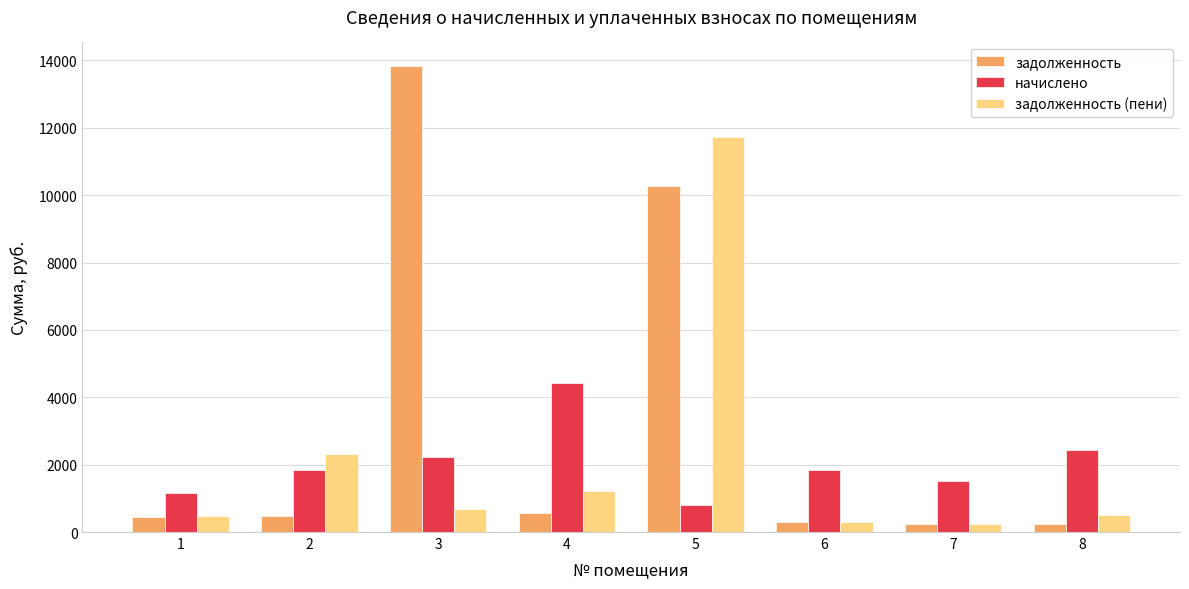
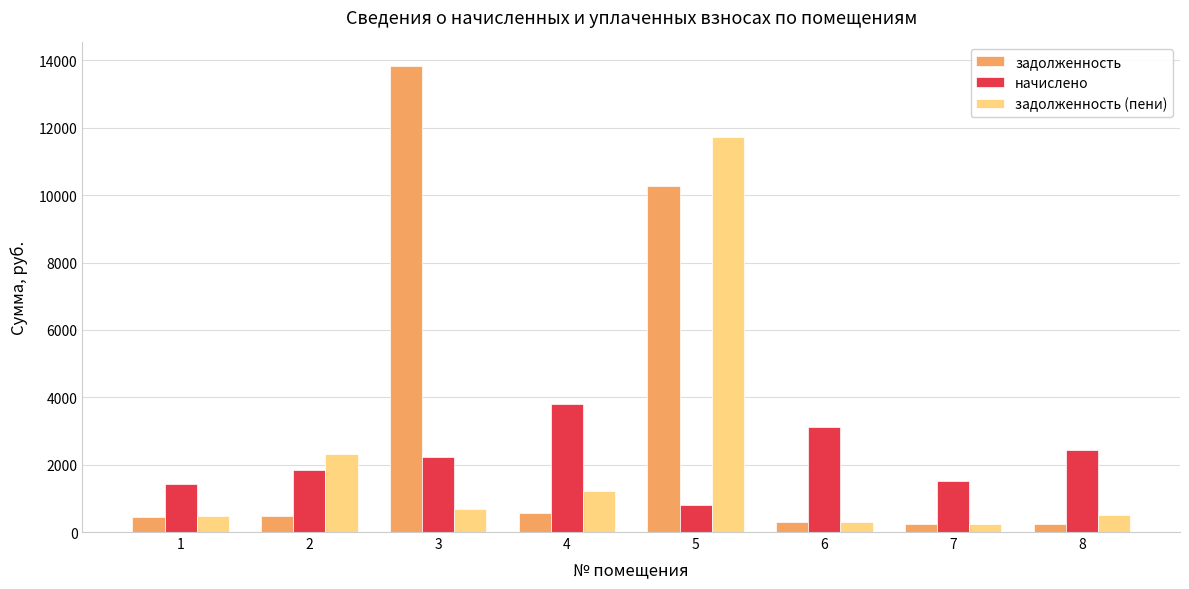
начислено, 1: 1200 -> 1400
начислено, 4: 4400 -> 3800
начислено, 6: 1800 -> 3100
